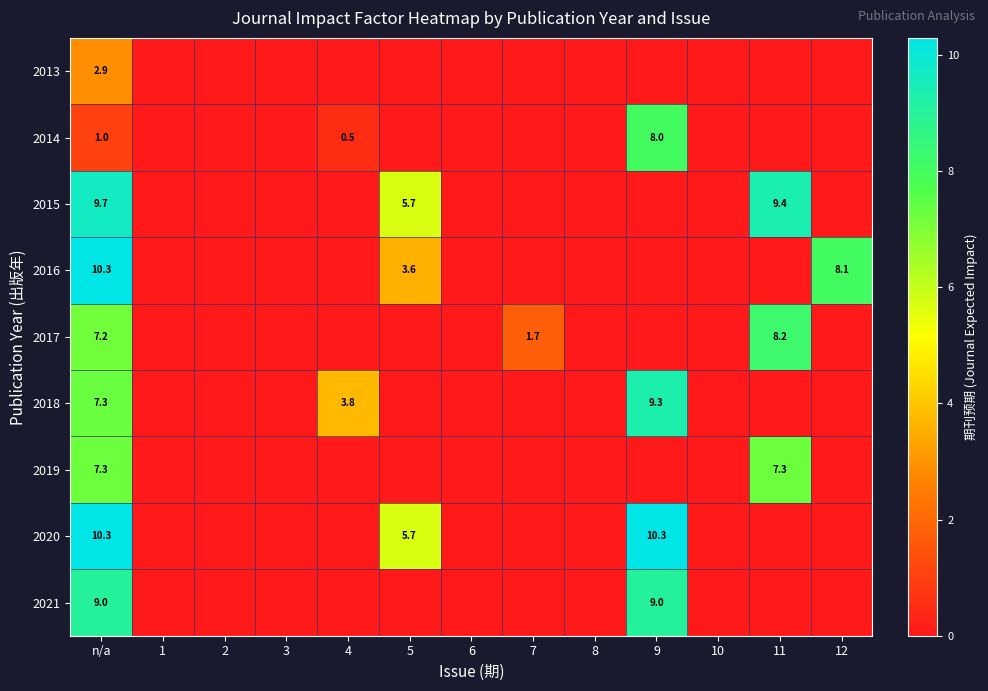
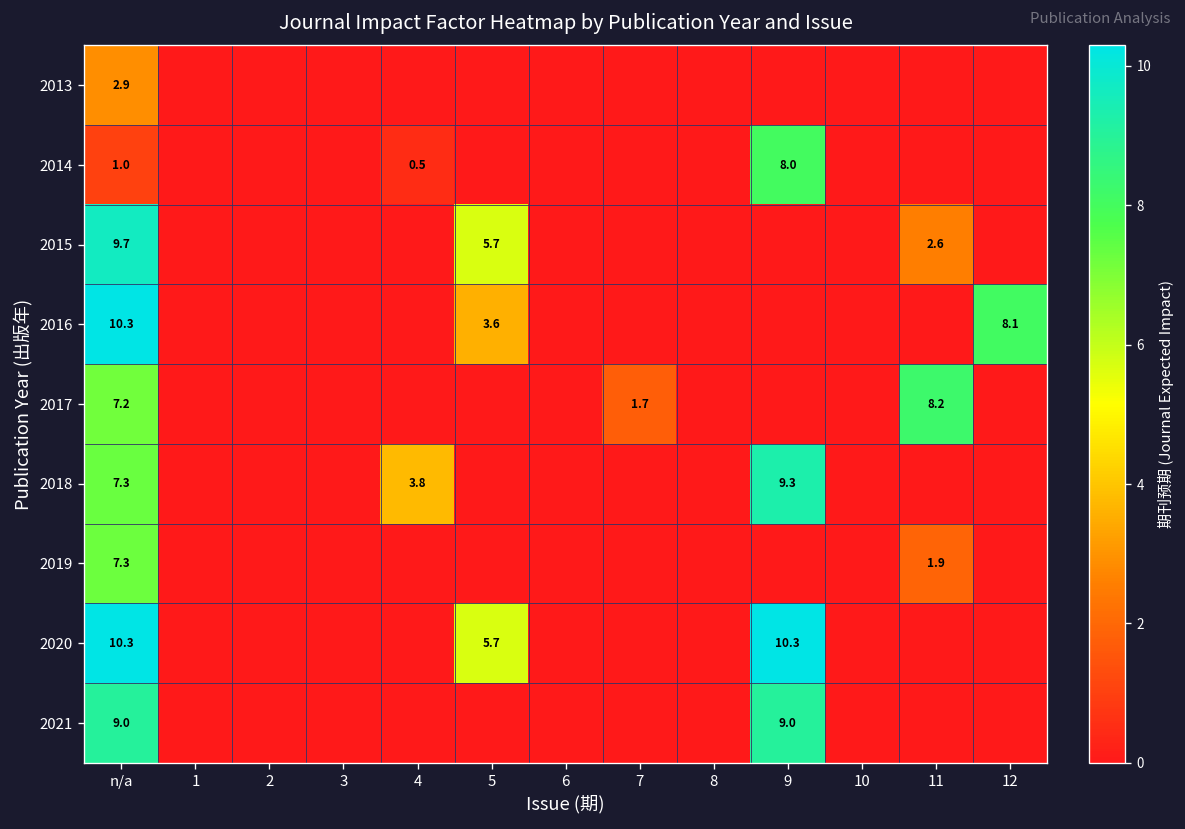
2015, 11: 9.4 -> 2.6
2019, 11: 7.3 -> 1.9
